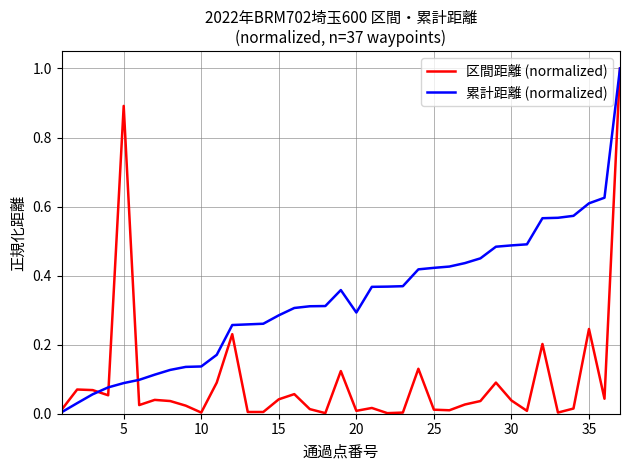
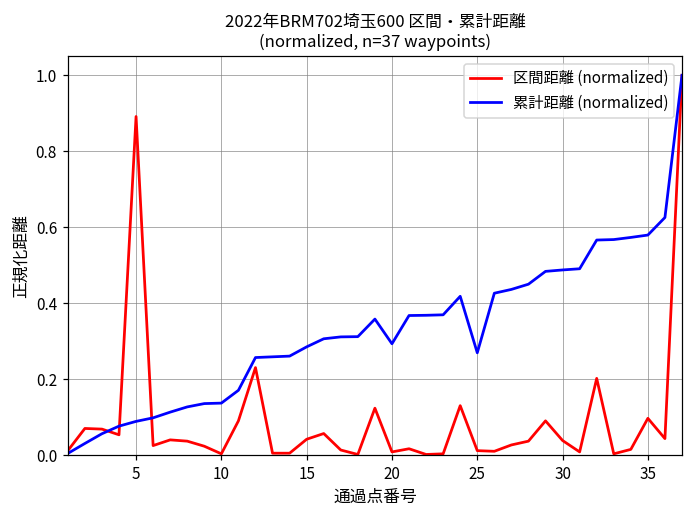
累計距離 (normalized), 25: 0.42 -> 0.27
区間距離 (normalized), 35: 0.25 -> 0.10
累計距離 (normalized), 35: 0.61 -> 0.58
